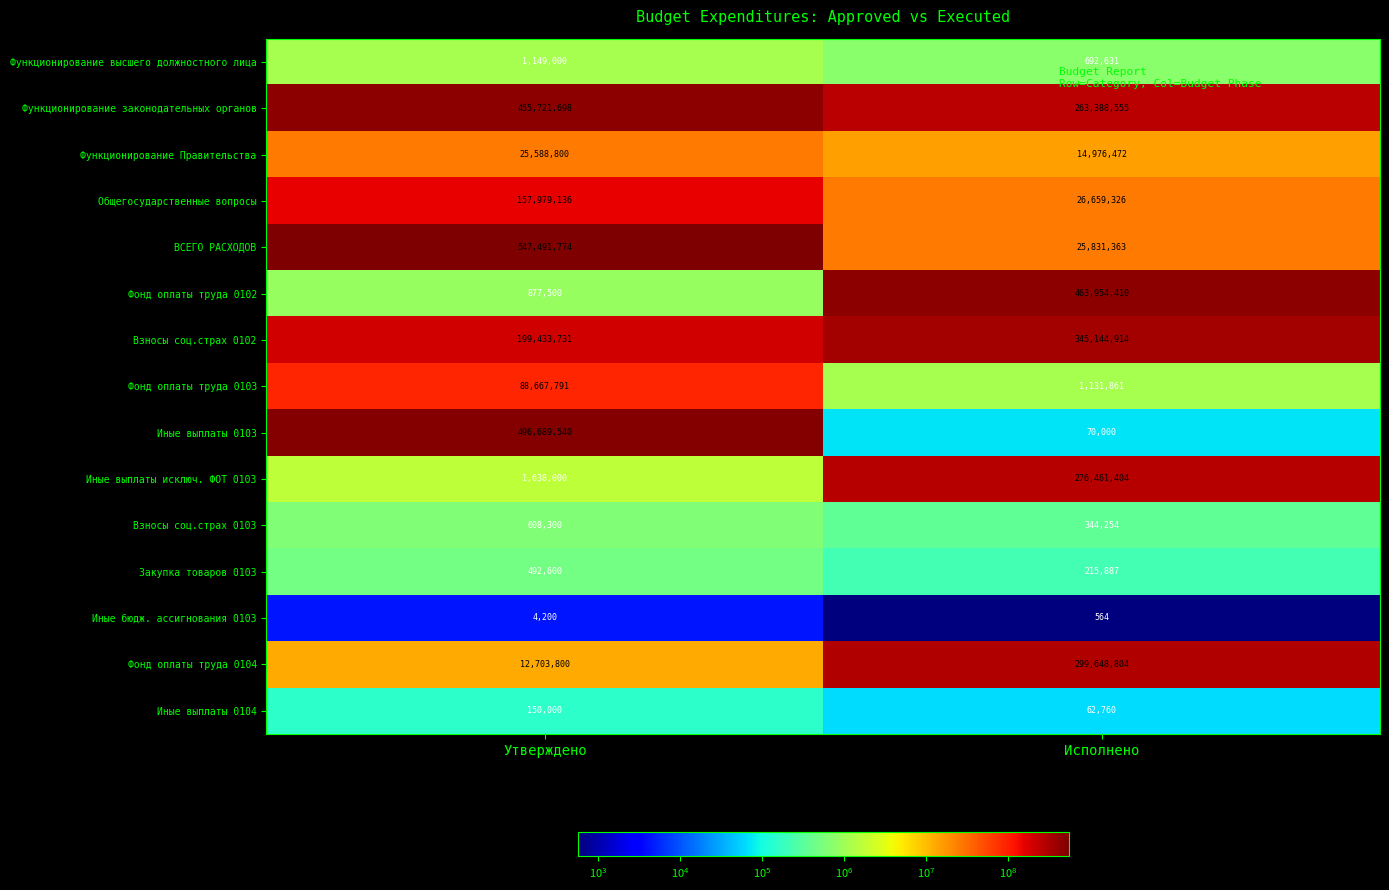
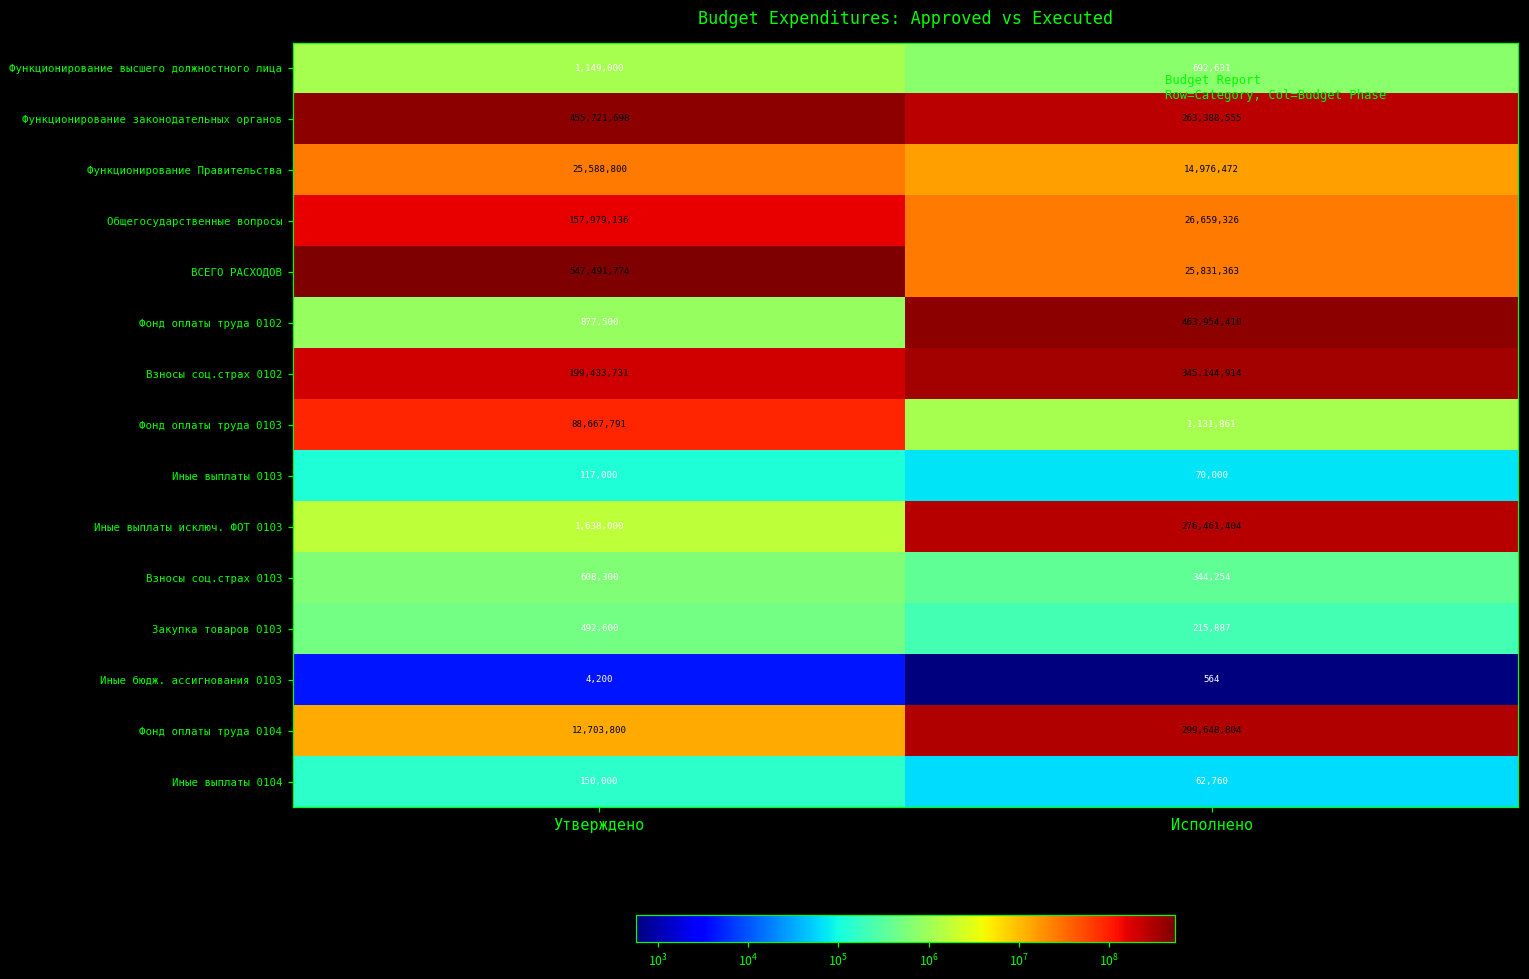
Иные выплаты 0103, Утверждено: 496,689,540 -> 117,000
